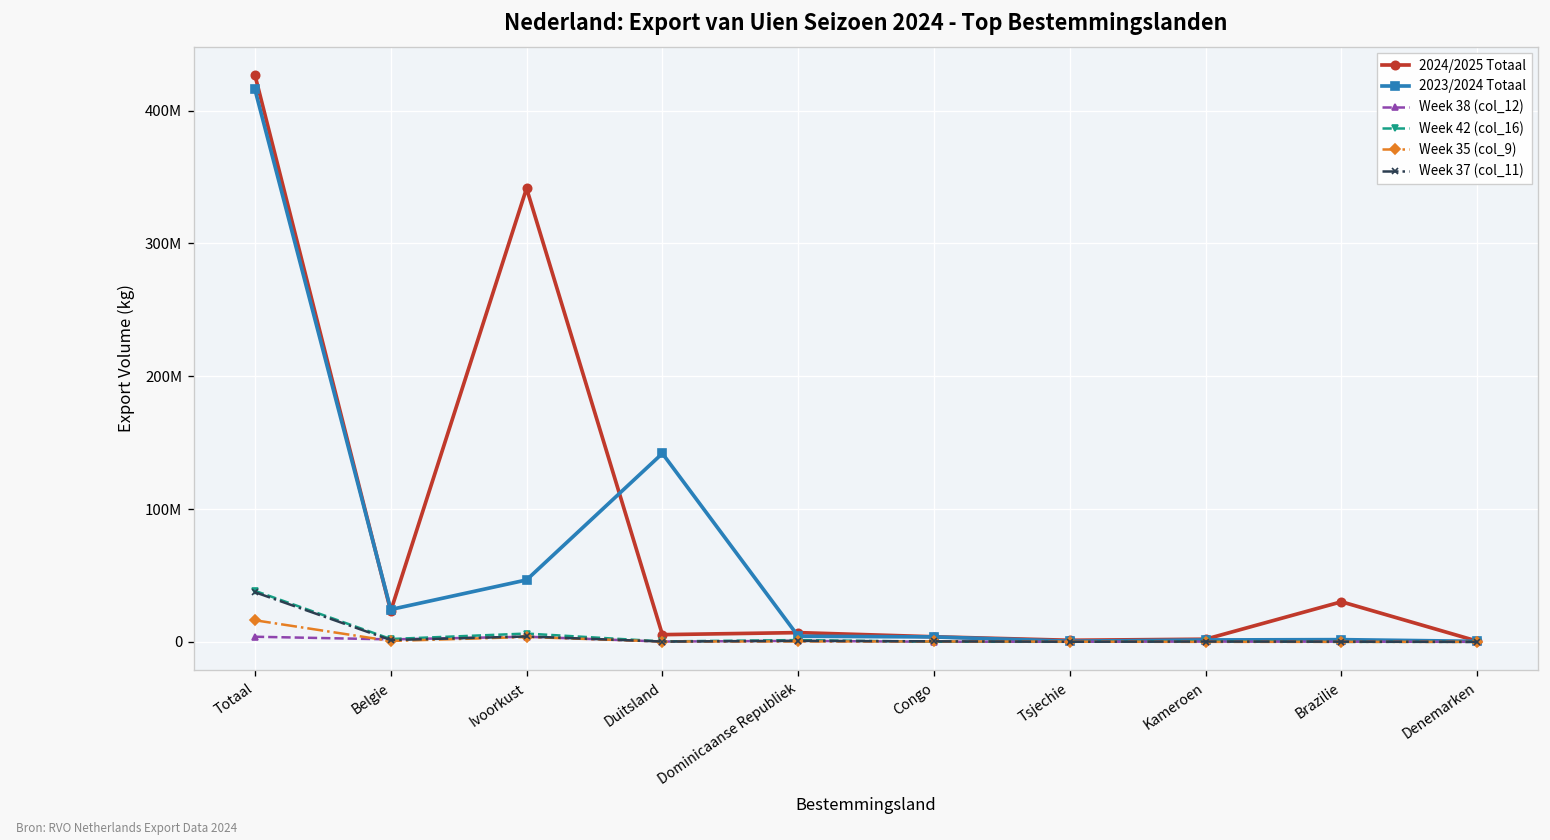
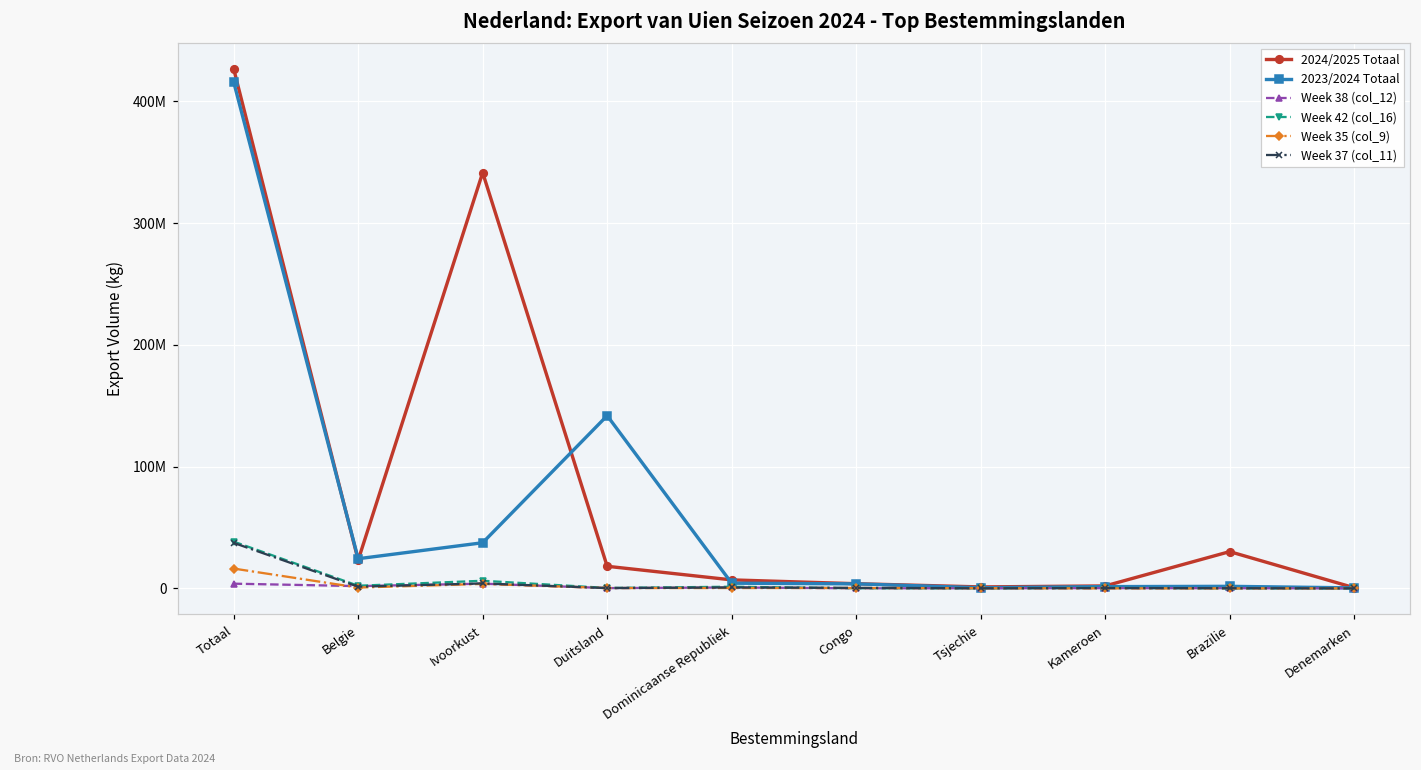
2023/2024 Totaal, Ivoorkust: 47000000 -> 37000000
2024/2025 Totaal, Duitsland: 5000000 -> 18000000
